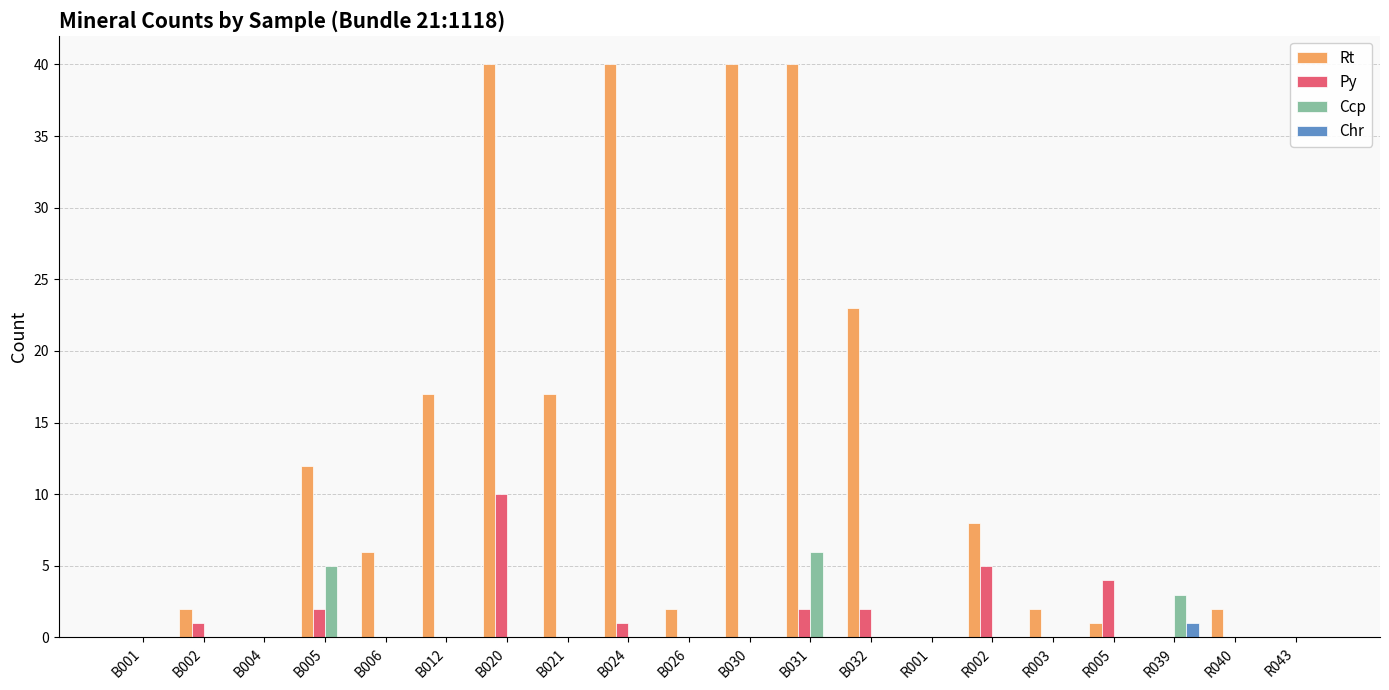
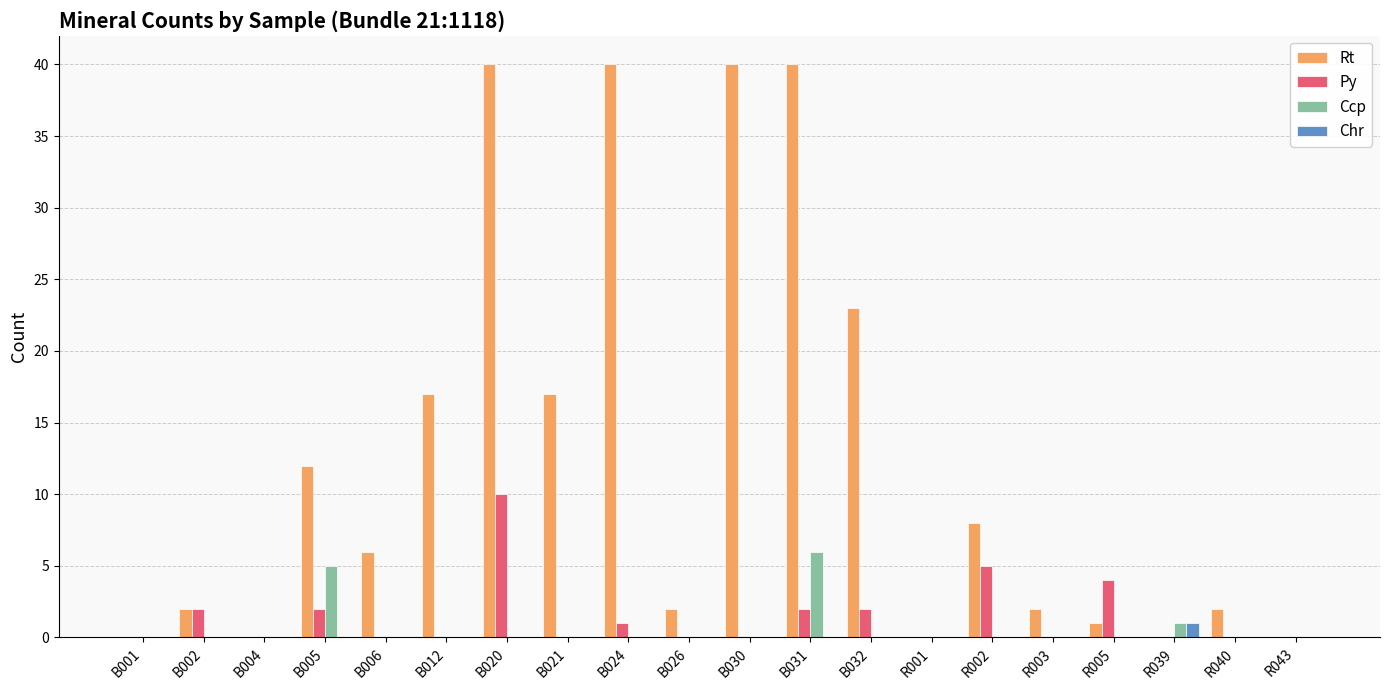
Py, B002: 1 -> 2
Ccp, R039: 3 -> 1
